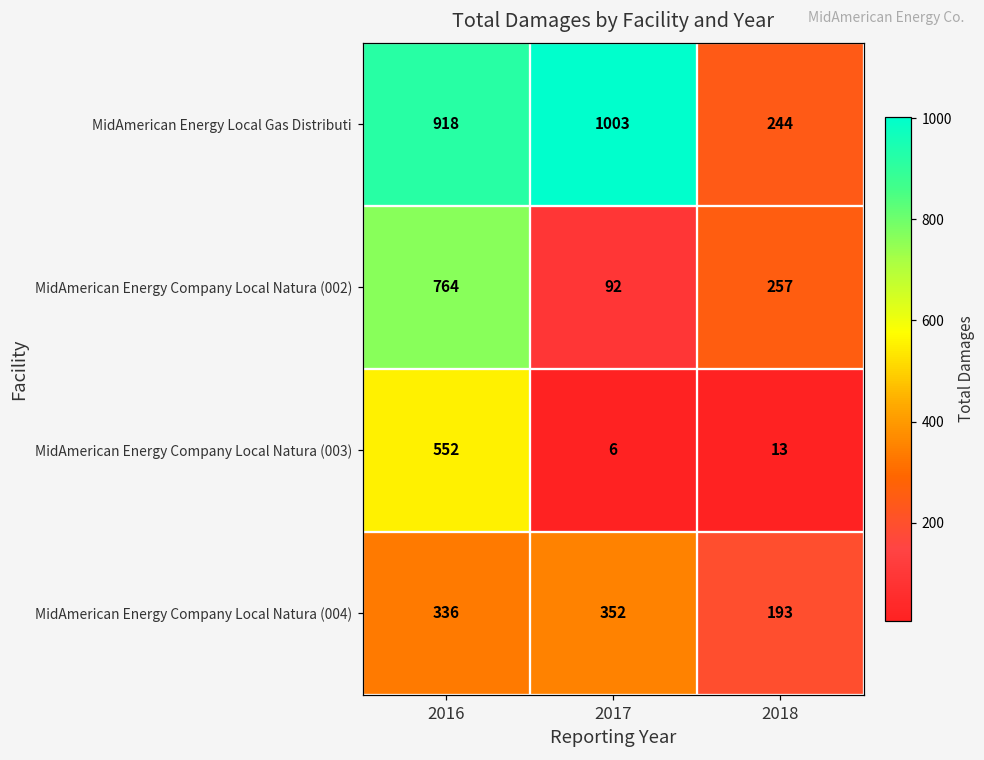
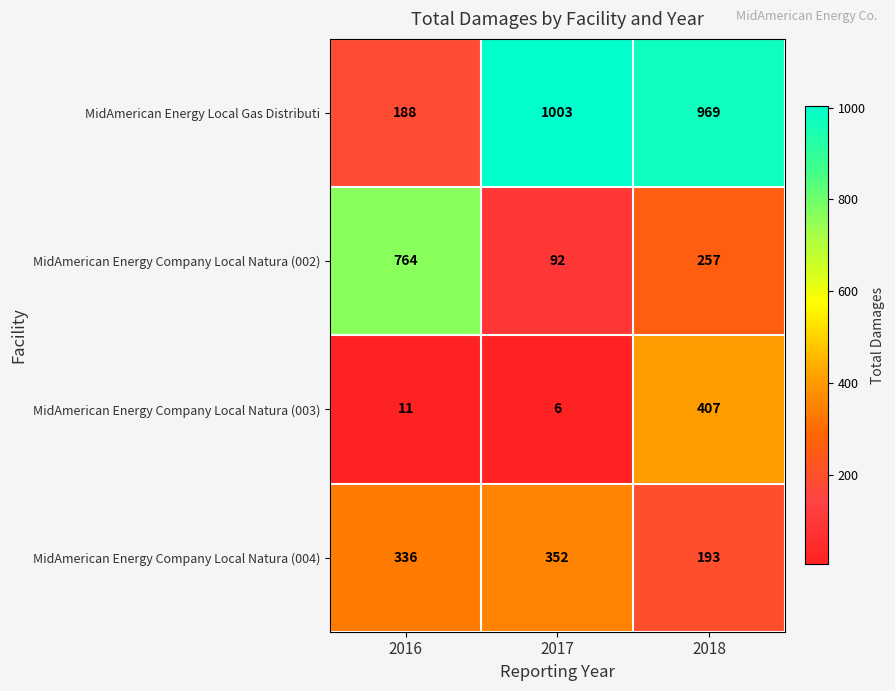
MidAmerican Energy Local Gas Distributi, 2016: 918 -> 188
MidAmerican Energy Local Gas Distributi, 2018: 244 -> 969
MidAmerican Energy Company Local Natura (003), 2016: 552 -> 11
MidAmerican Energy Company Local Natura (003), 2018: 13 -> 407
